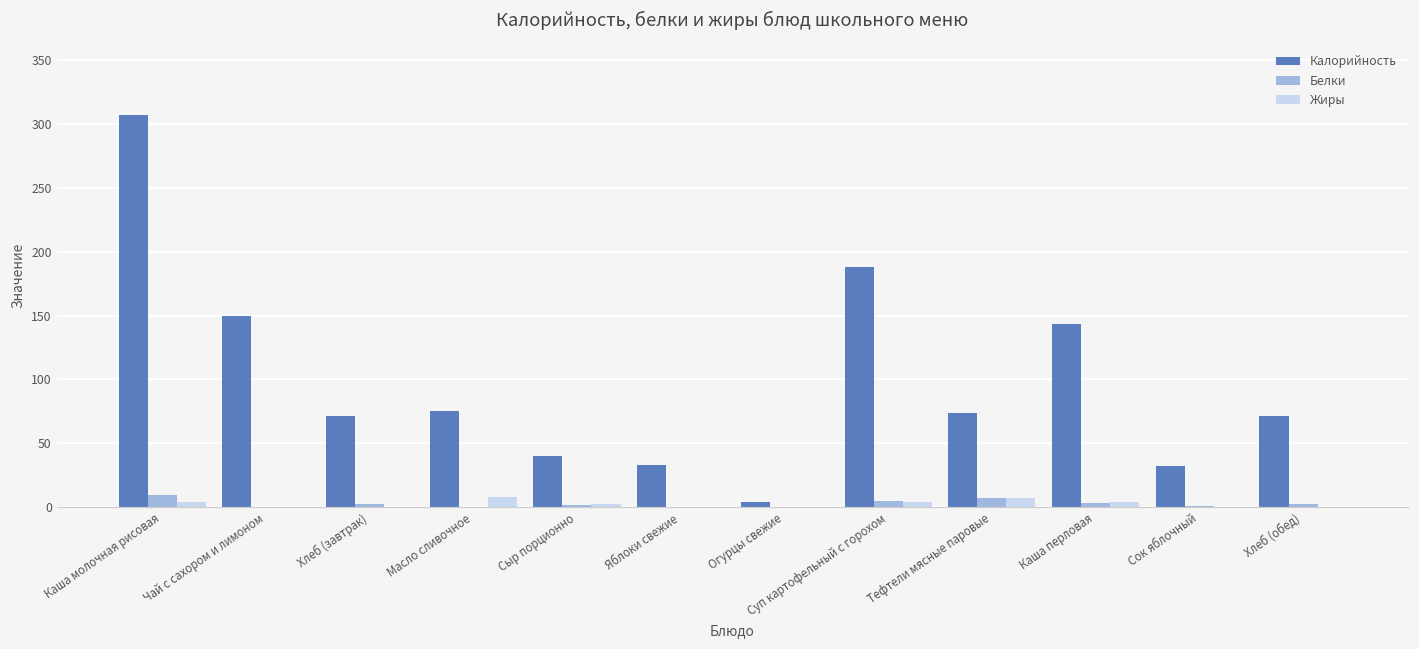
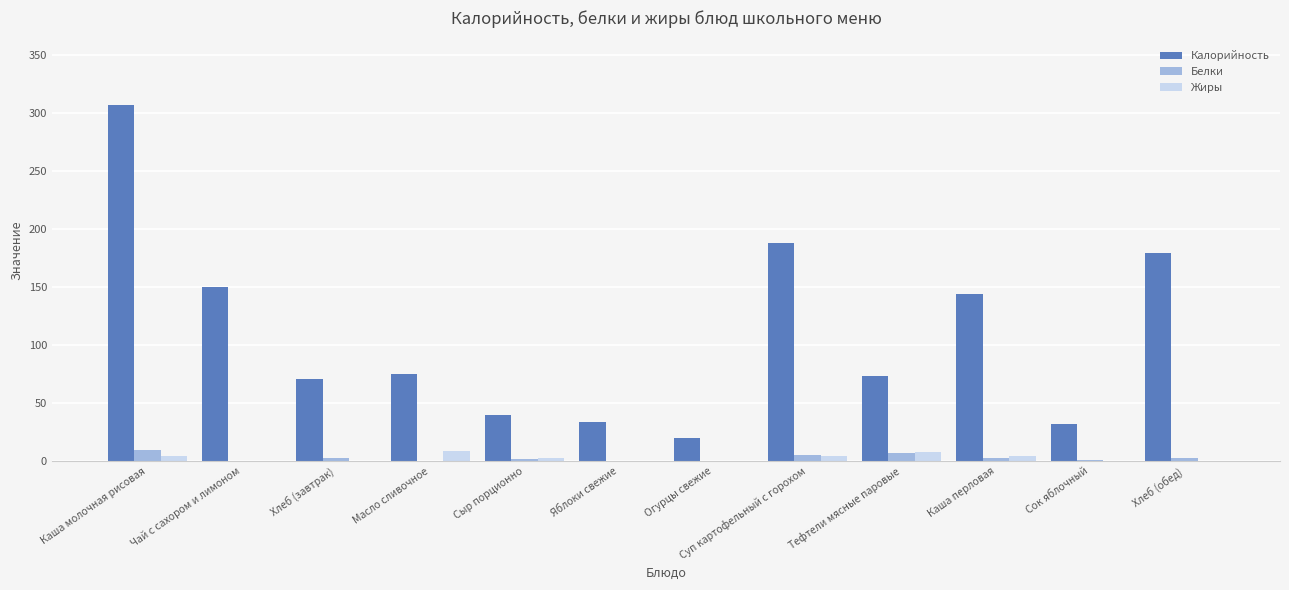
Калорийность, Огурцы свежие: 4 -> 20
Калорийность, Хлеб (обед): 71 -> 179
